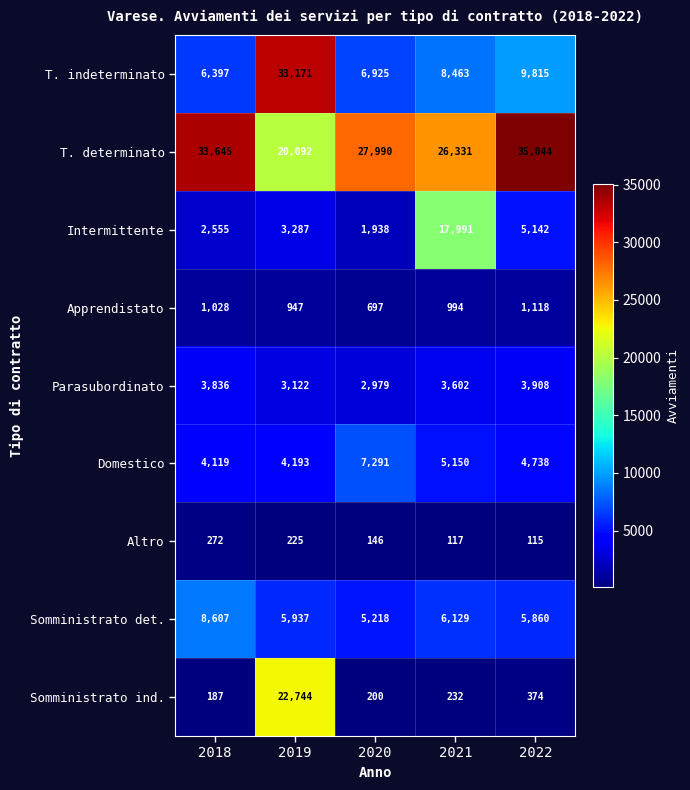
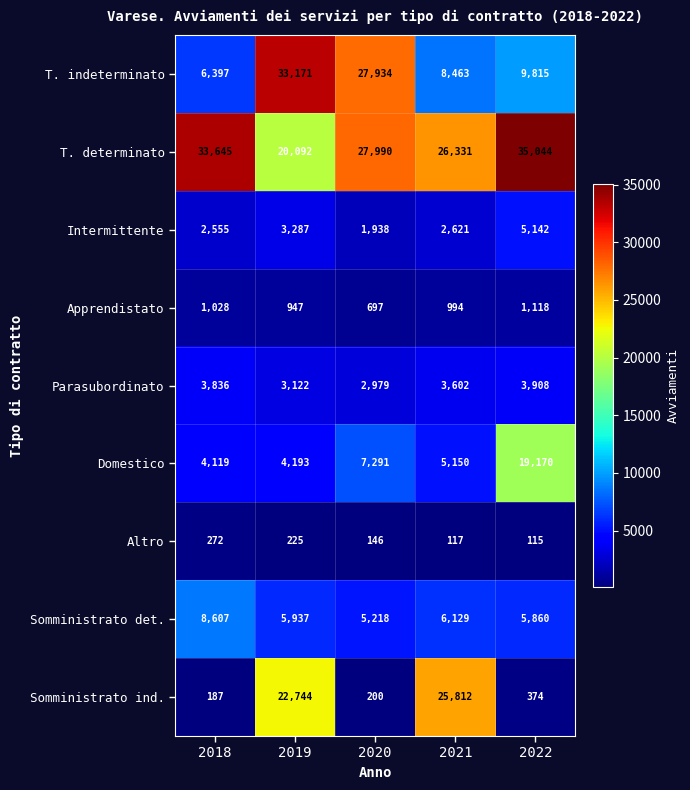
T. indeterminato, 2020: 6,925 -> 27,934
Intermittente, 2021: 17,991 -> 2,621
Domestico, 2022: 4,738 -> 19,170
Somministrato ind., 2021: 232 -> 25,812
